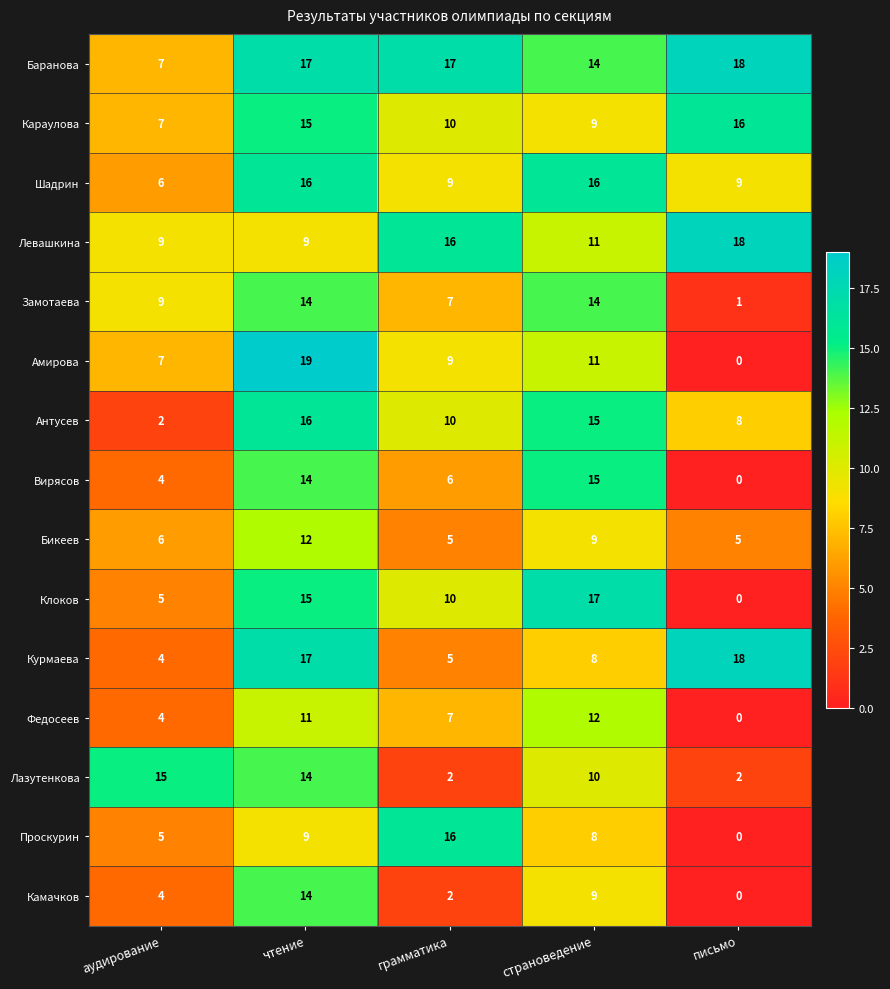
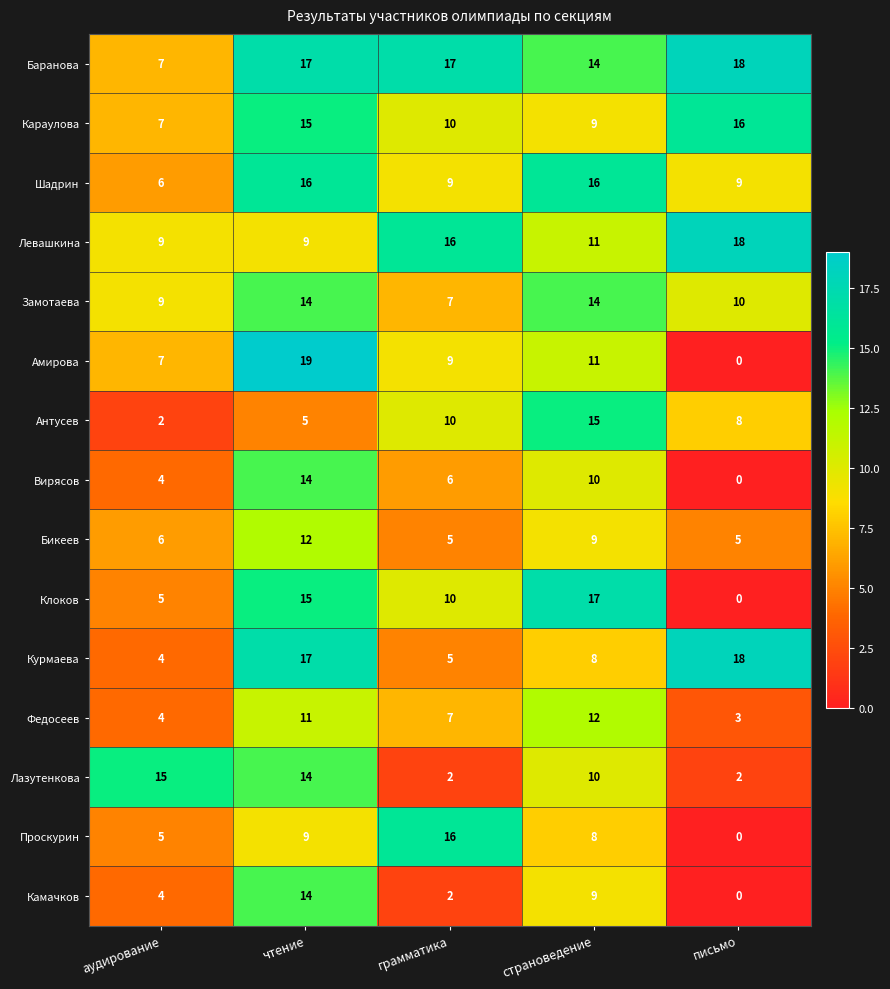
Замотаева, письмо: 1 -> 10
Антусев, чтение: 16 -> 5
Вирясов, страноведение: 15 -> 10
Федосеев, письмо: 0 -> 3
